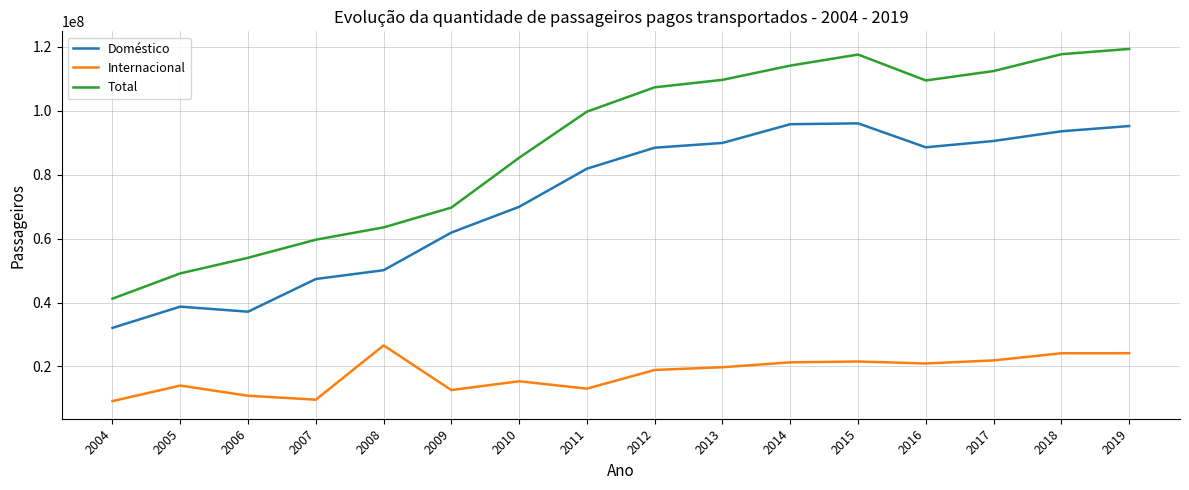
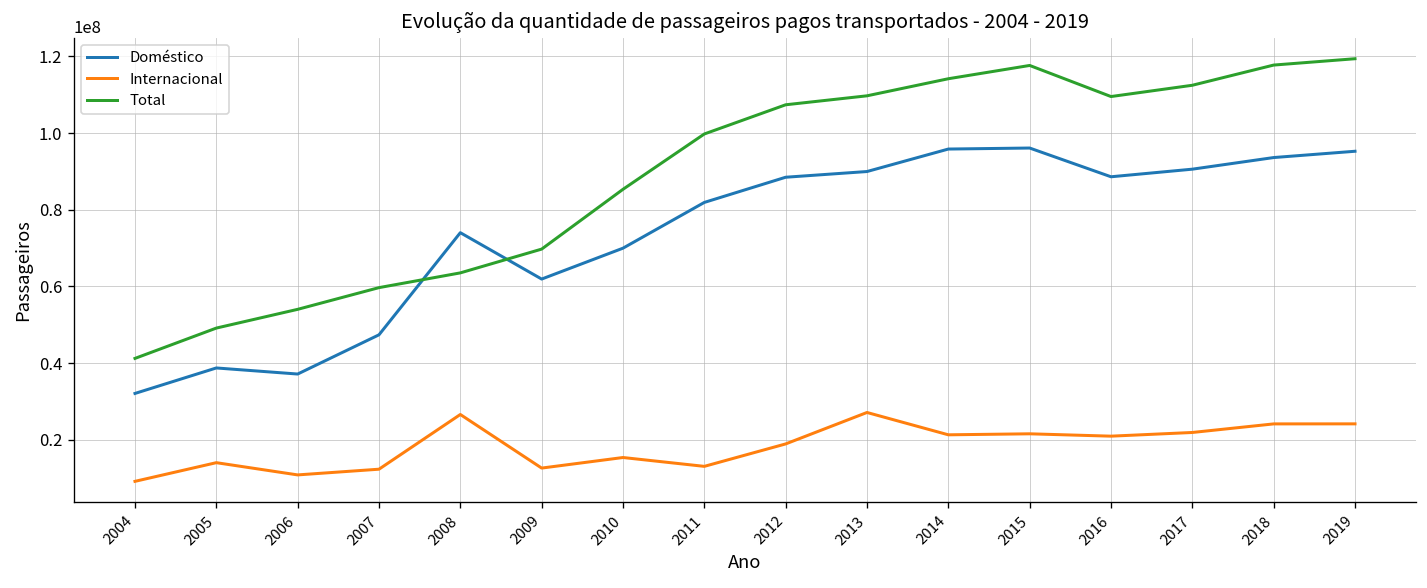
Internacional, 2007: 10000000 -> 12000000
Doméstico, 2008: 50000000 -> 74000000
Internacional, 2013: 20000000 -> 27000000
